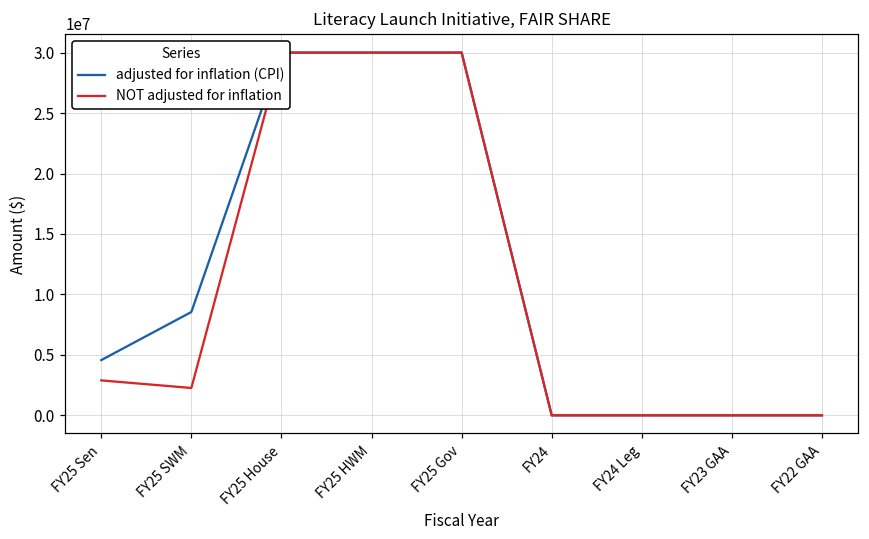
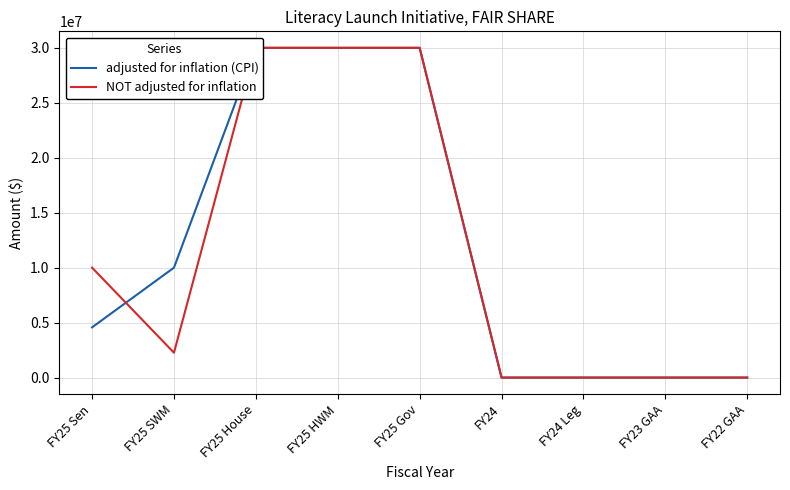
NOT adjusted for inflation, FY25 Sen: 2900000 -> 10000000
adjusted for inflation (CPI), FY25 SWM: 8500000 -> 10000000
